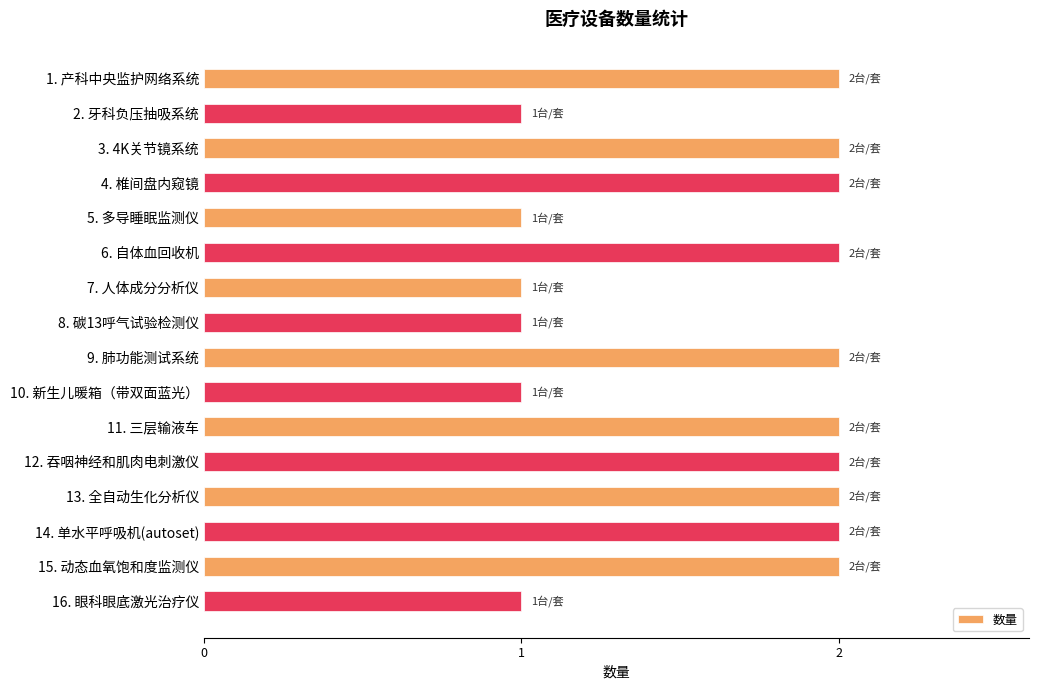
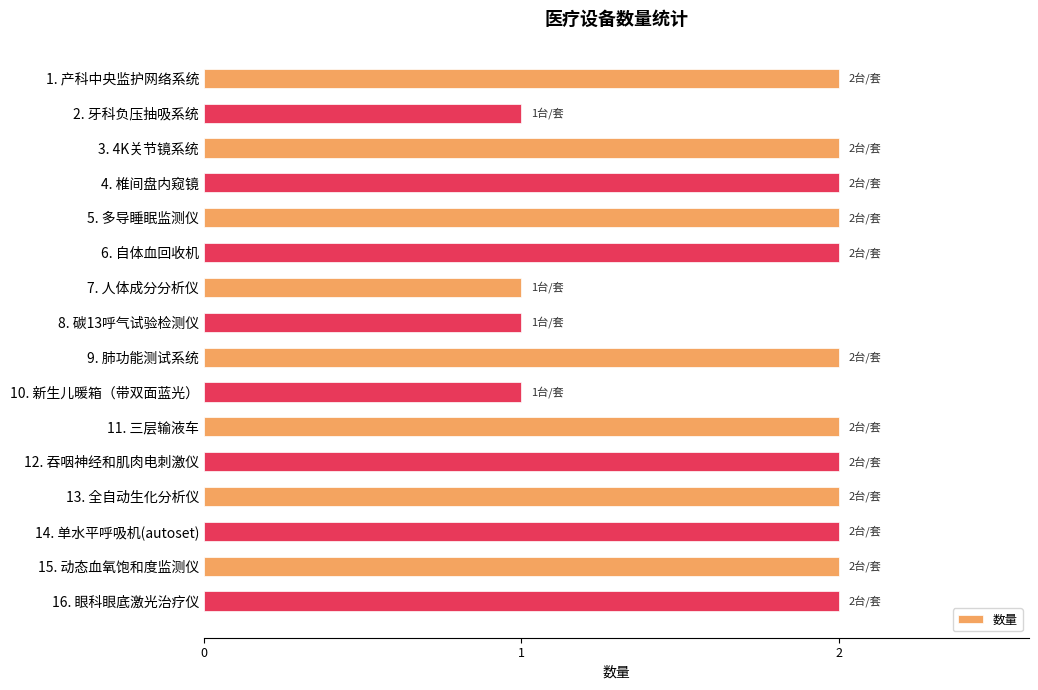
5. 多导睡眠监测仪: 1台/套 -> 2台/套
16. 眼科眼底激光治疗仪: 1台/套 -> 2台/套
